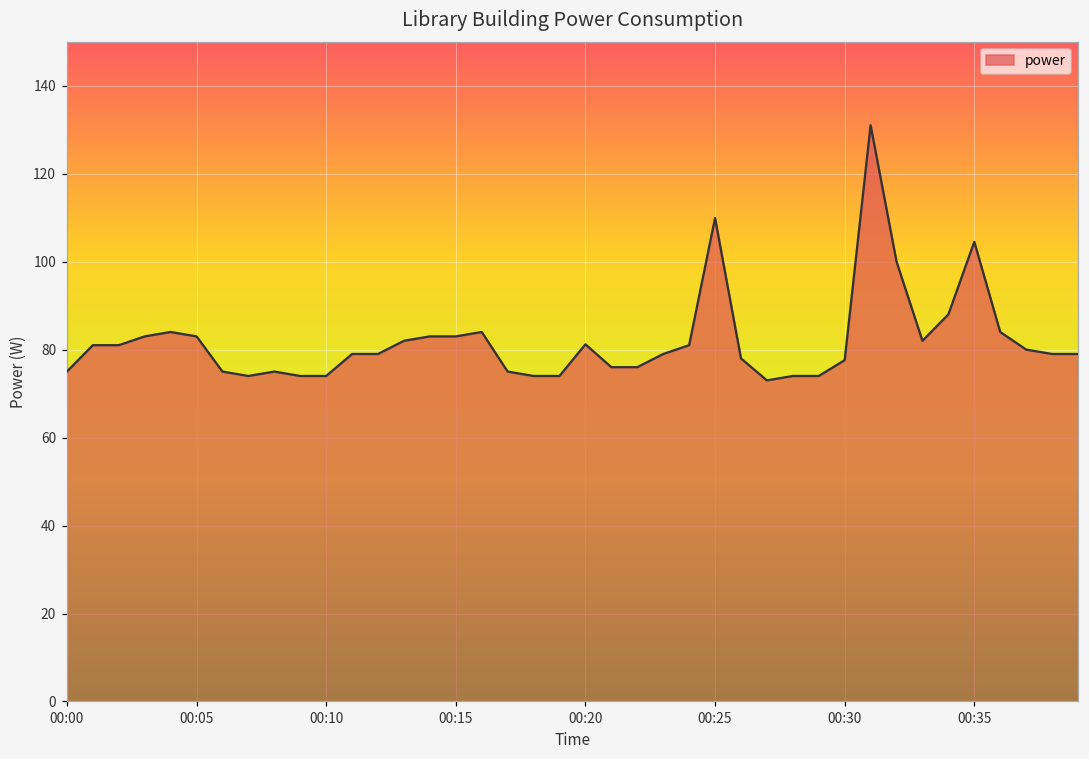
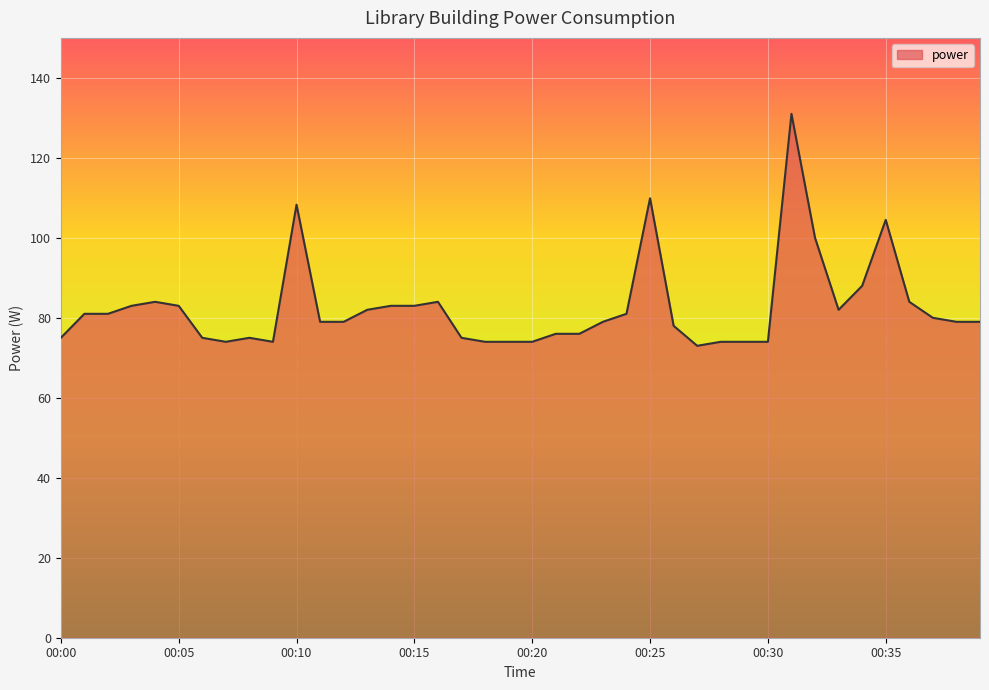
00:10: 74 -> 108
00:20: 81 -> 74
00:30: 78 -> 74
